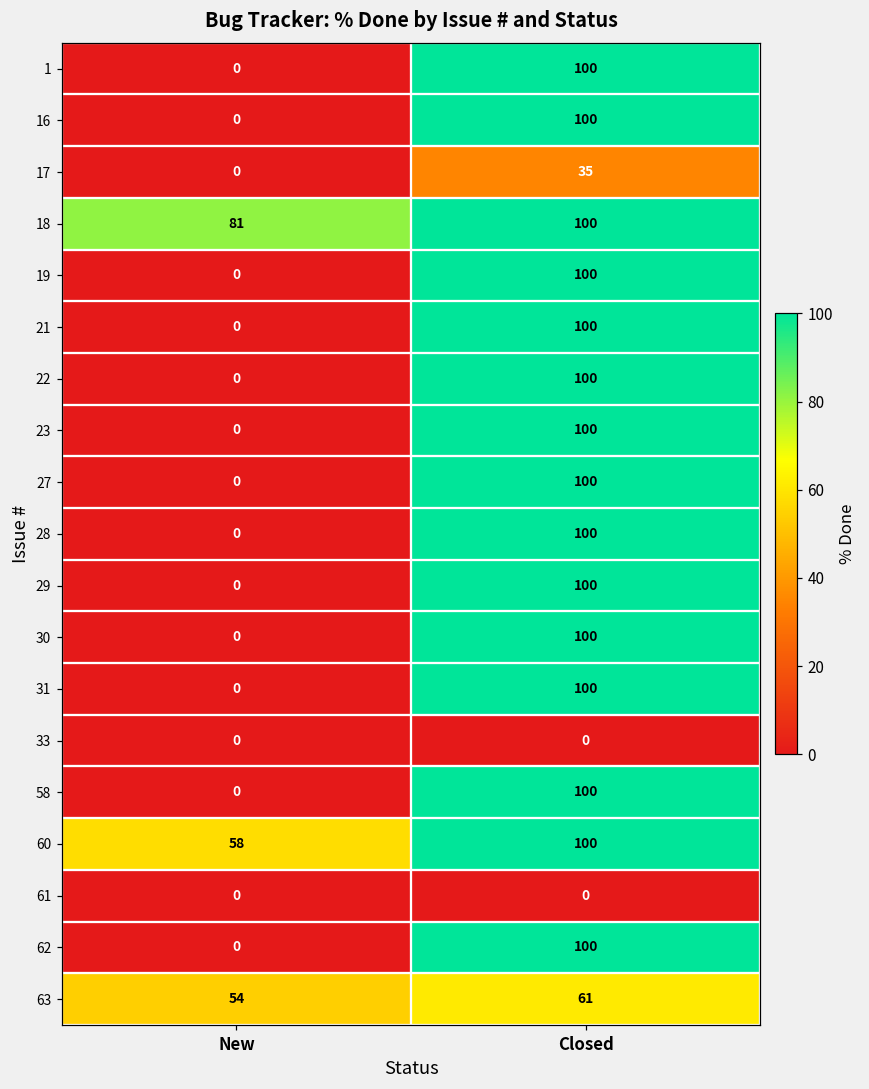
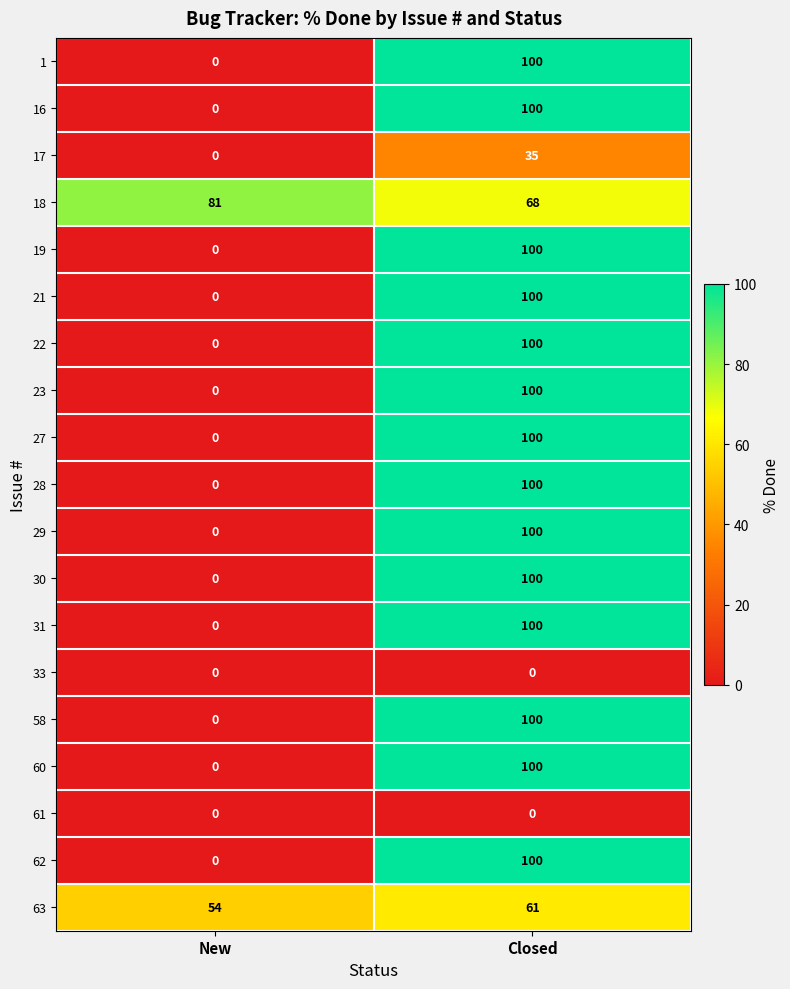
18, Closed: 100 -> 68
60, New: 58 -> 0
